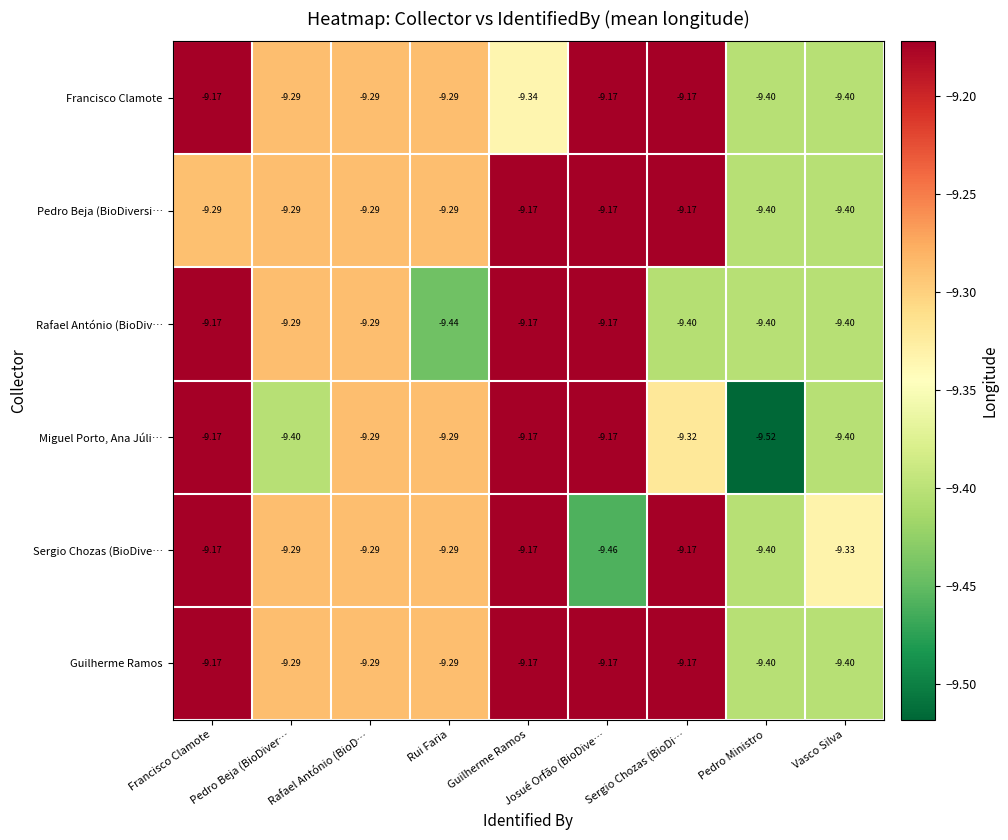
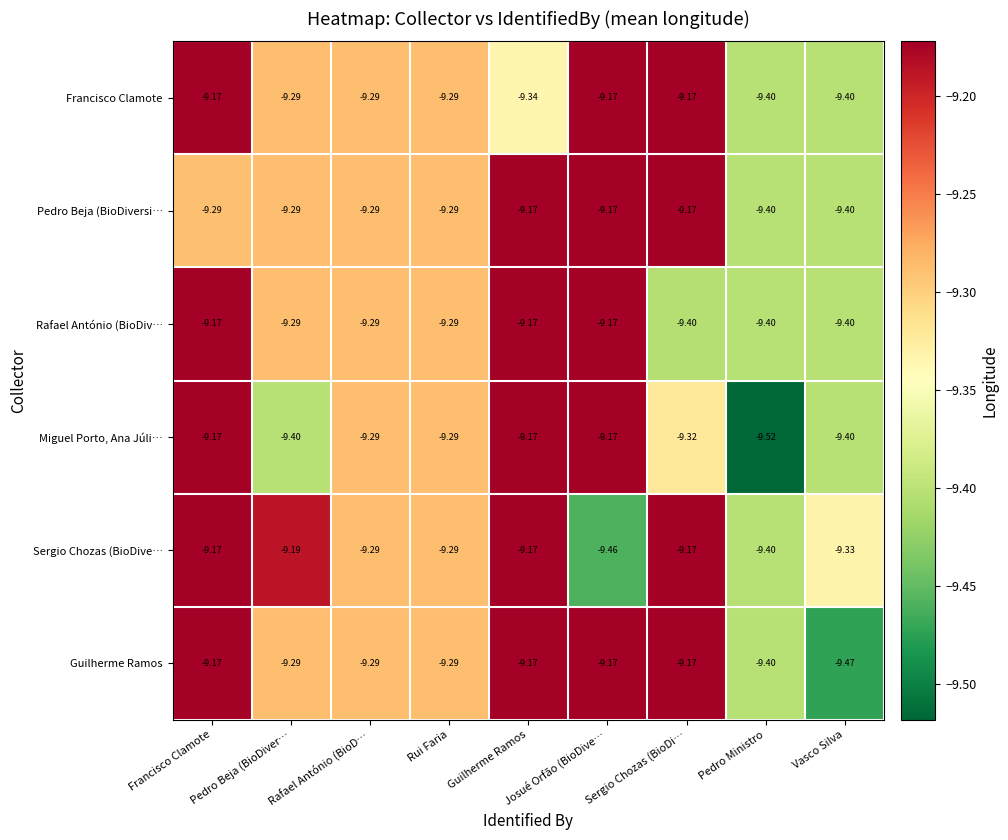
Rafael António (BioDiv…, Rui Faria: -9.44 -> -9.29
Sergio Chozas (BioDive…, Pedro Beja (BioDiver…: -9.29 -> -9.19
Guilherme Ramos, Vasco Silva: -9.40 -> -9.47
